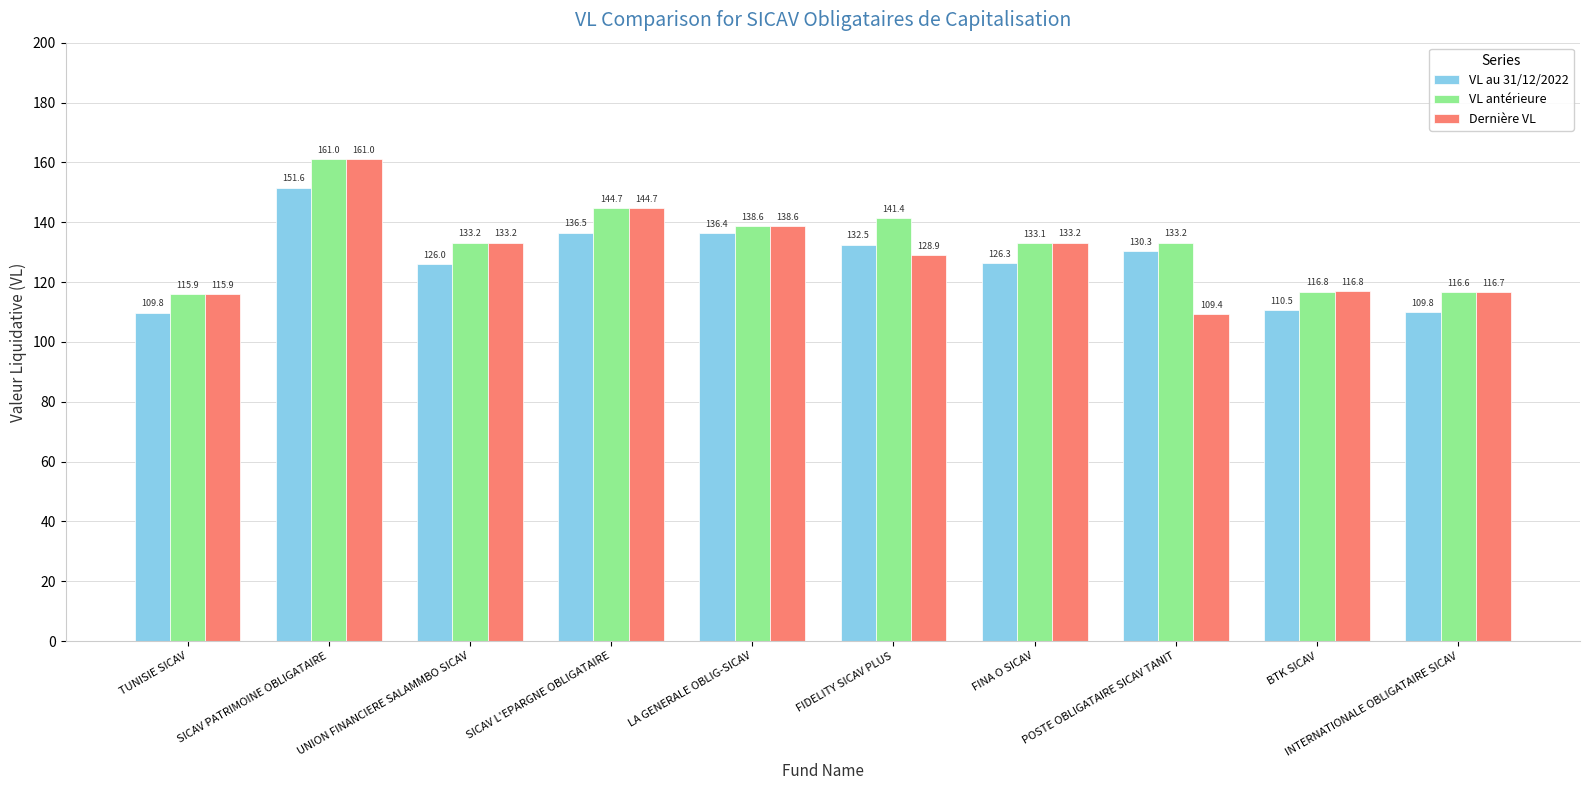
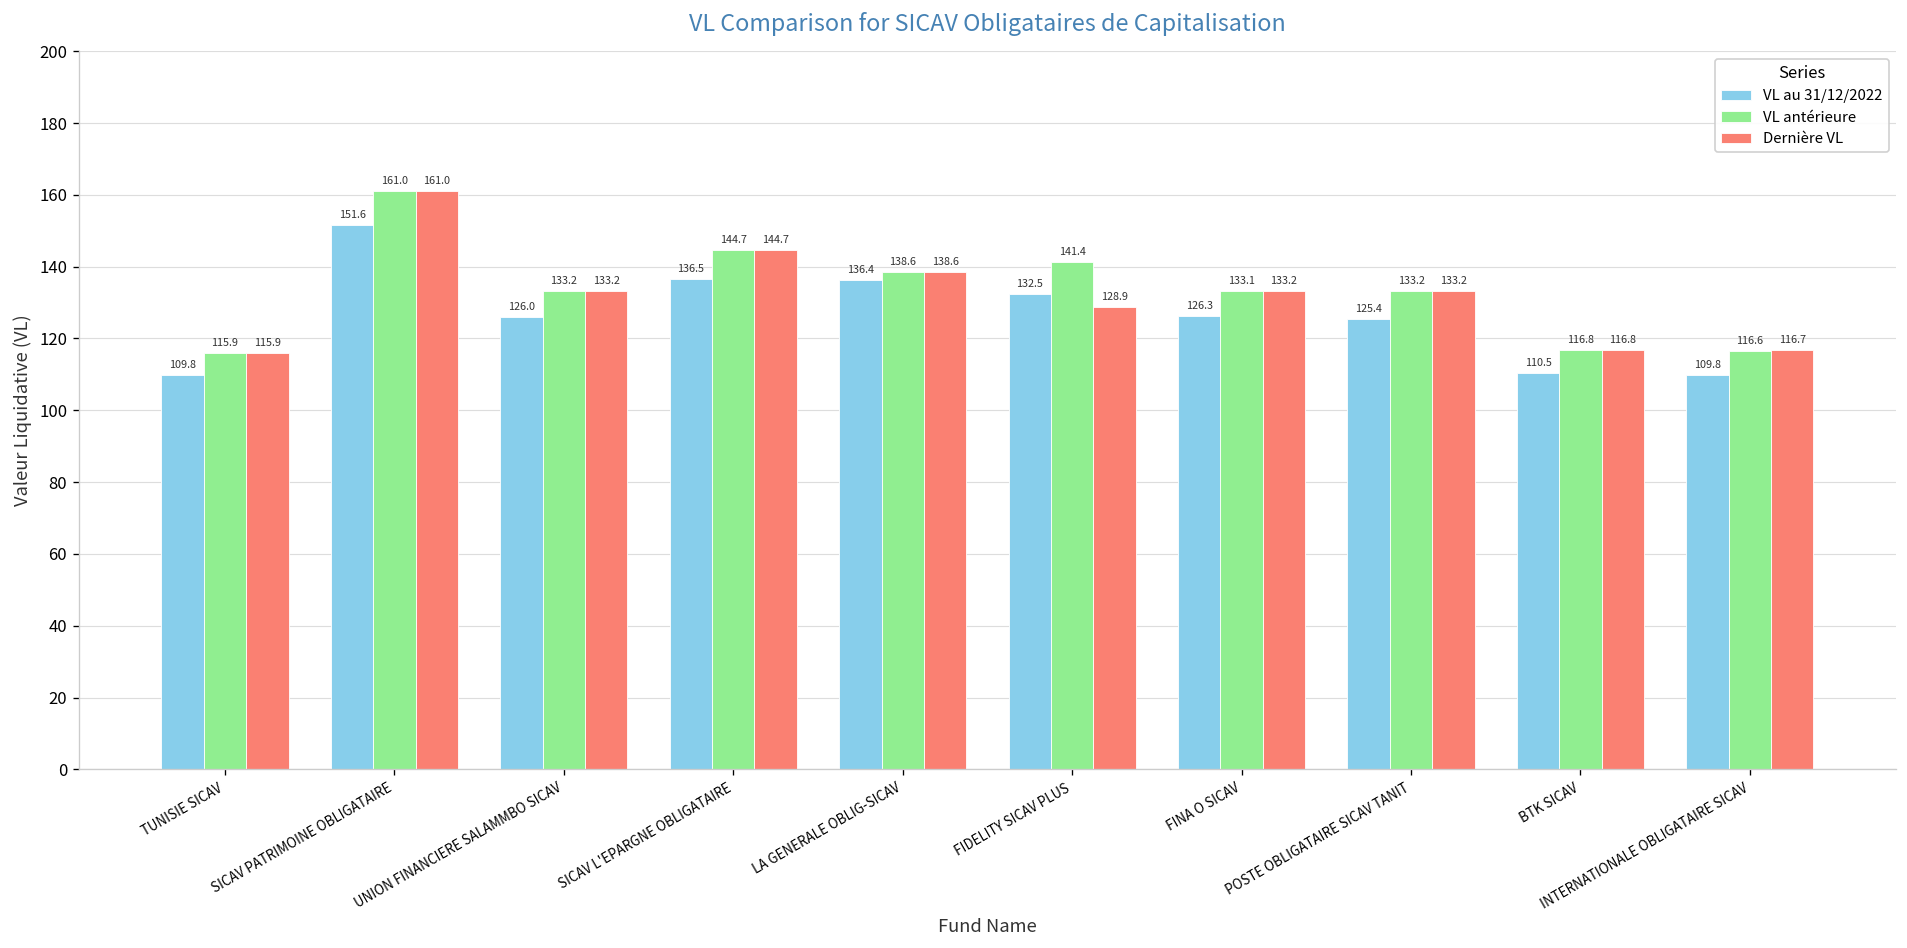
VL au 31/12/2022, POSTE OBLIGATAIRE SICAV TANIT: 130.3 -> 125.4
Dernière VL, POSTE OBLIGATAIRE SICAV TANIT: 109.4 -> 133.2
